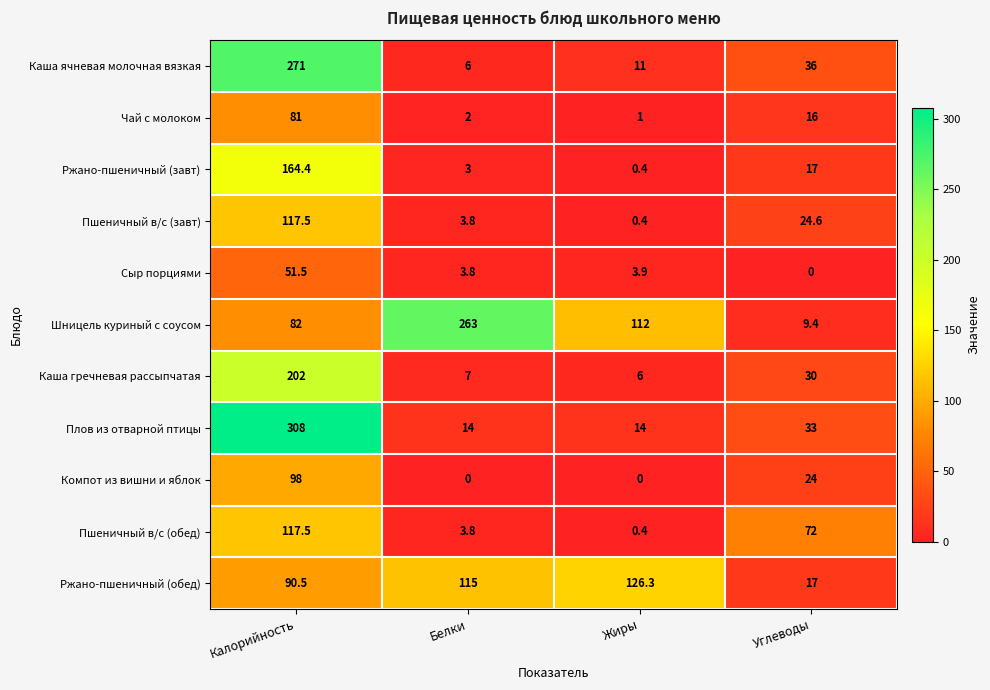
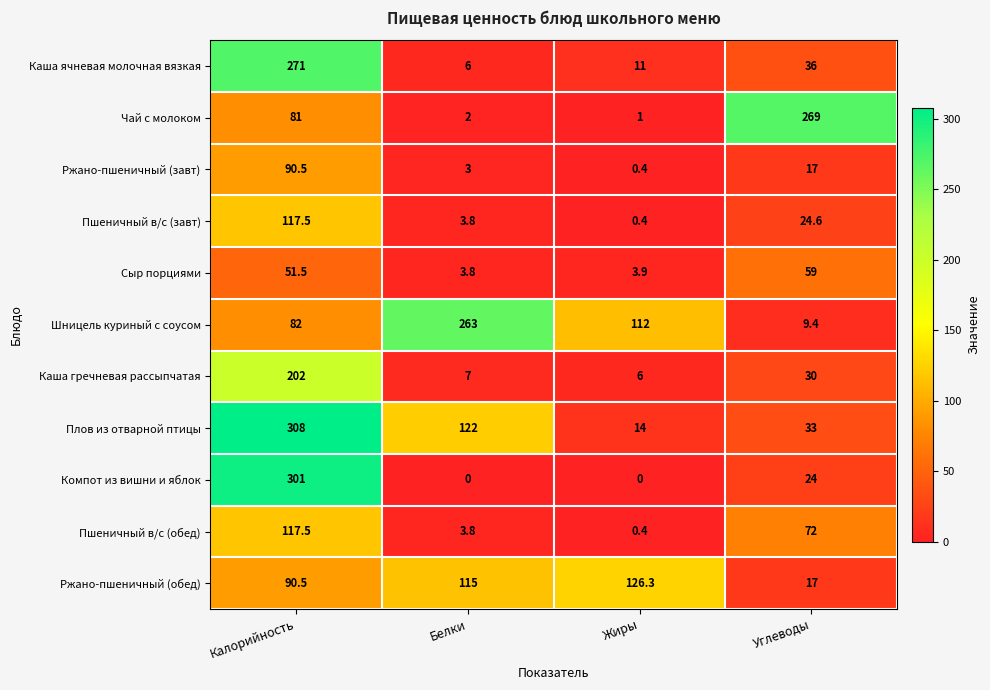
Чай с молоком, Углеводы: 16 -> 269
Ржано-пшеничный (завт), Калорийность: 164.4 -> 90.5
Сыр порциями, Углеводы: 0 -> 59
Плов из отварной птицы, Белки: 14 -> 122
Компот из вишни и яблок, Калорийность: 98 -> 301
